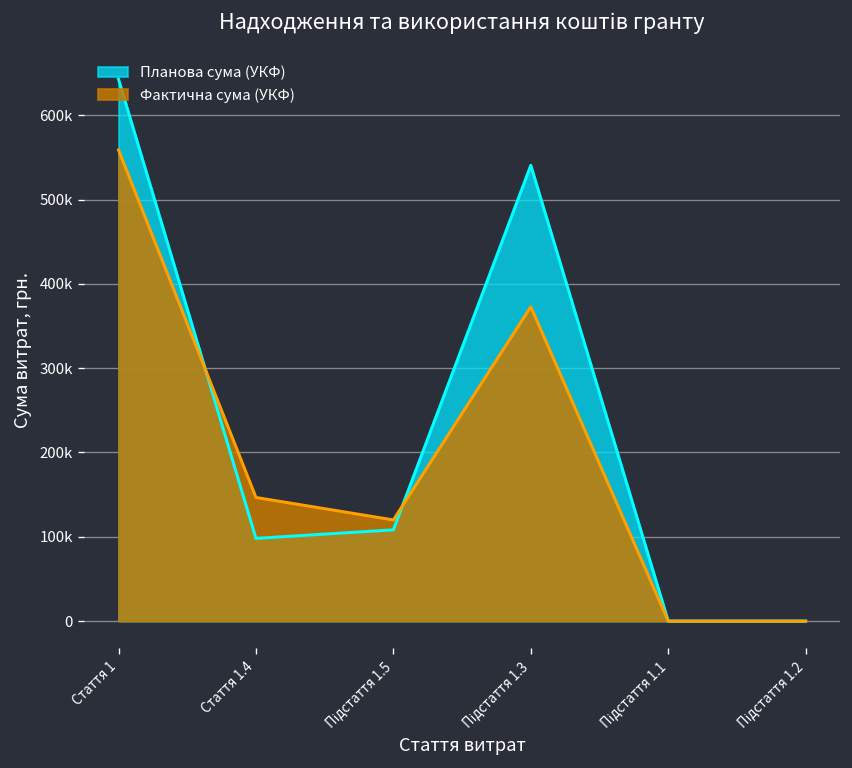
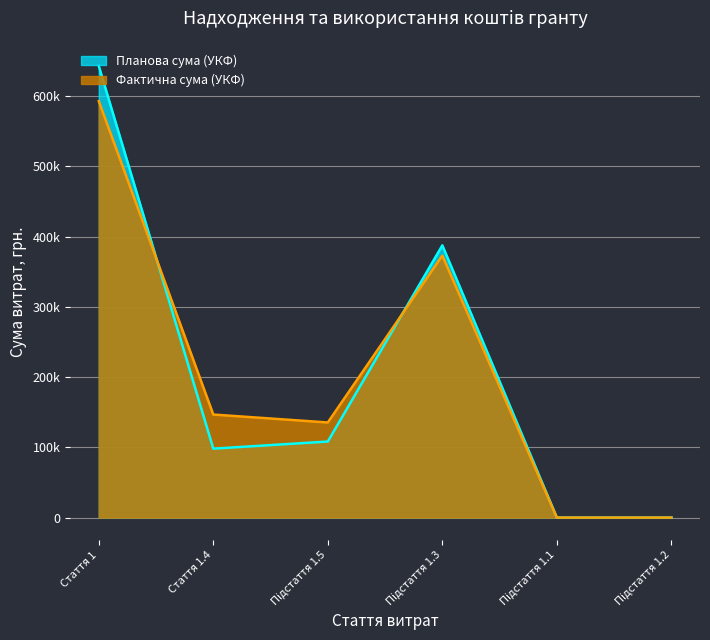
Фактична сума (УКФ), Стаття 1: 560000 -> 590000
Фактична сума (УКФ), Підстаття 1.5: 120000 -> 140000
Планова сума (УКФ), Підстаття 1.3: 540000 -> 390000
